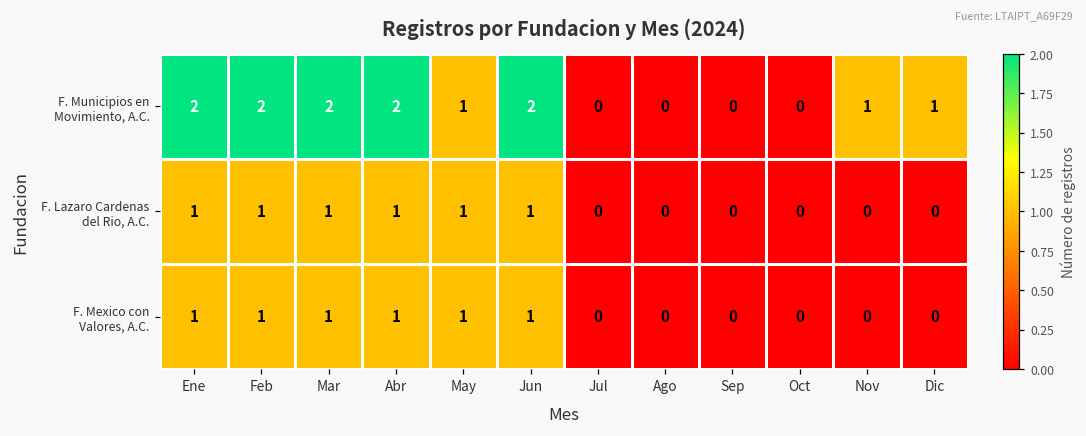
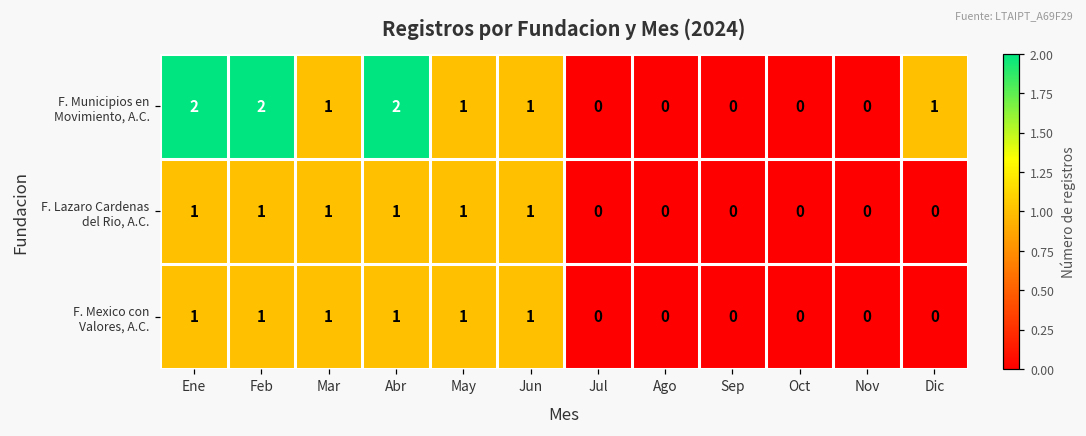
F. Municipios en Movimiento, A.C., Mar: 2 -> 1
F. Municipios en Movimiento, A.C., Jun: 2 -> 1
F. Municipios en Movimiento, A.C., Nov: 1 -> 0
